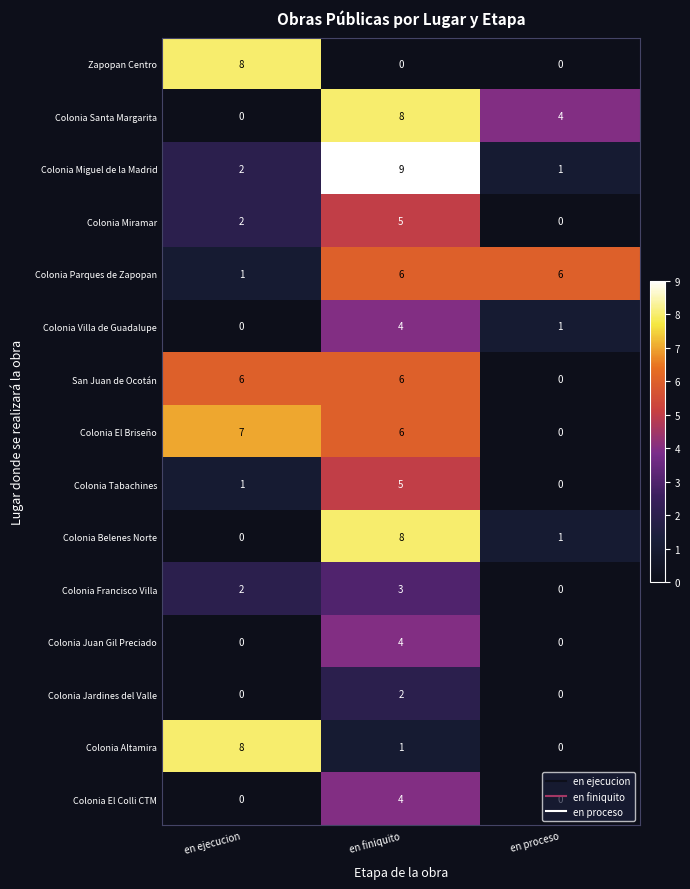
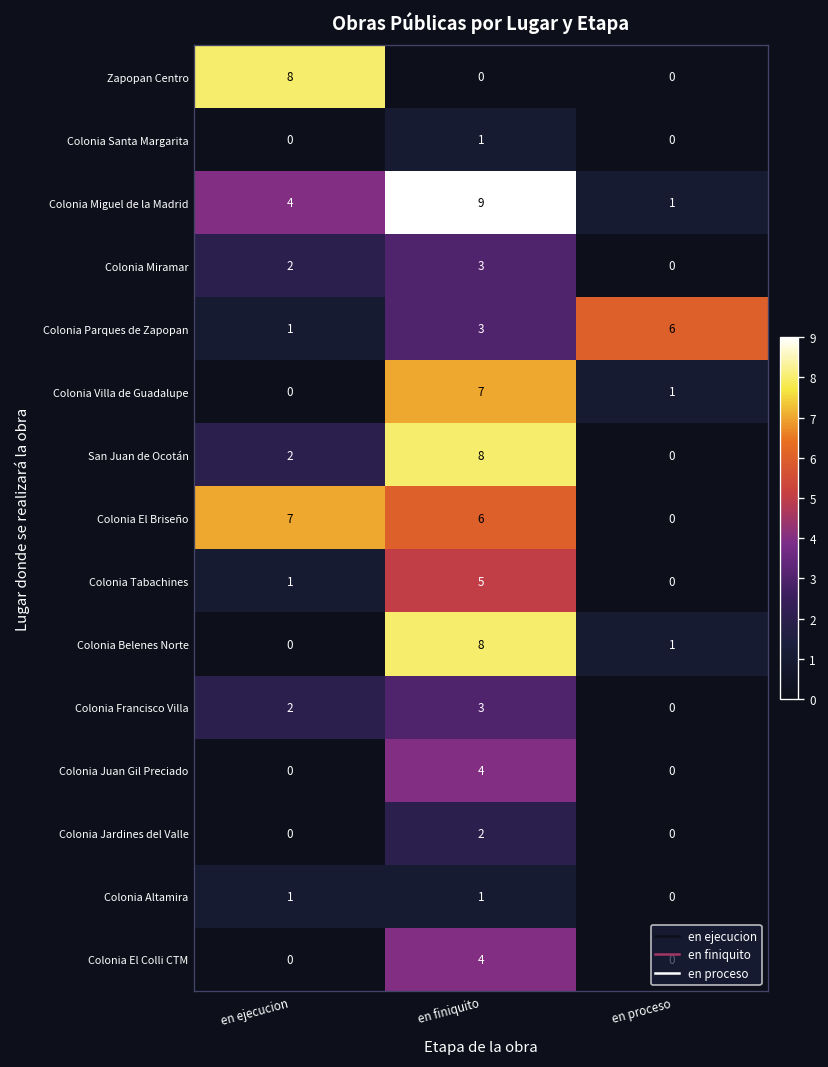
Colonia Santa Margarita, en finiquito: 8 -> 1
Colonia Santa Margarita, en proceso: 4 -> 0
Colonia Miguel de la Madrid, en ejecucion: 2 -> 4
Colonia Miramar, en finiquito: 5 -> 3
Colonia Parques de Zapopan, en finiquito: 6 -> 3
Colonia Villa de Guadalupe, en finiquito: 4 -> 7
San Juan de Ocotán, en ejecucion: 6 -> 2
San Juan de Ocotán, en finiquito: 6 -> 8
Colonia Altamira, en ejecucion: 8 -> 1
